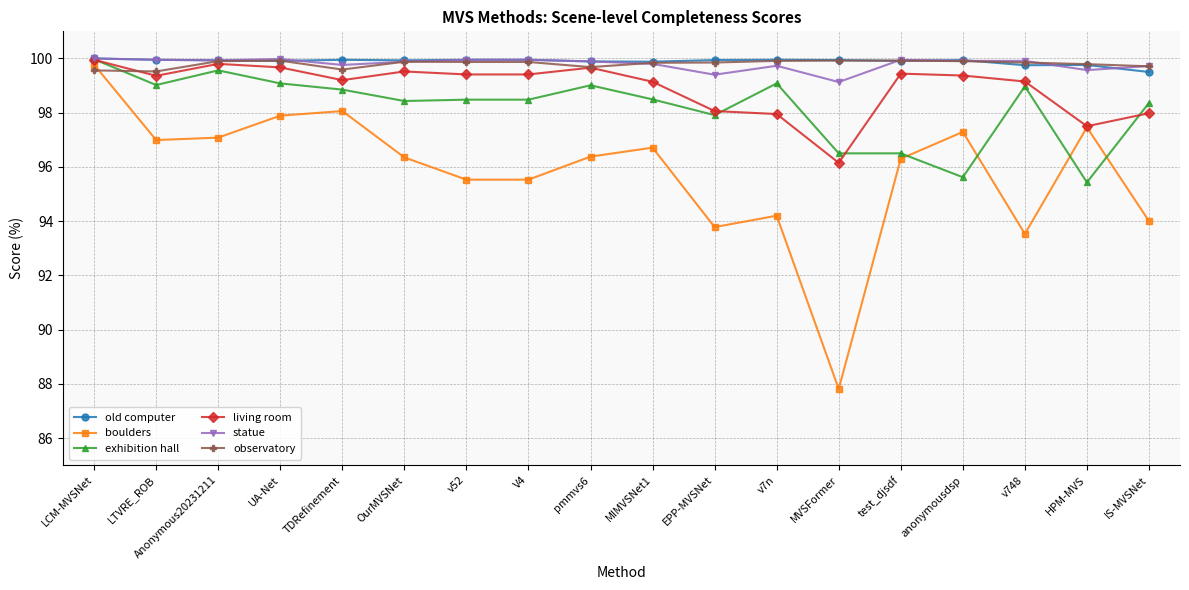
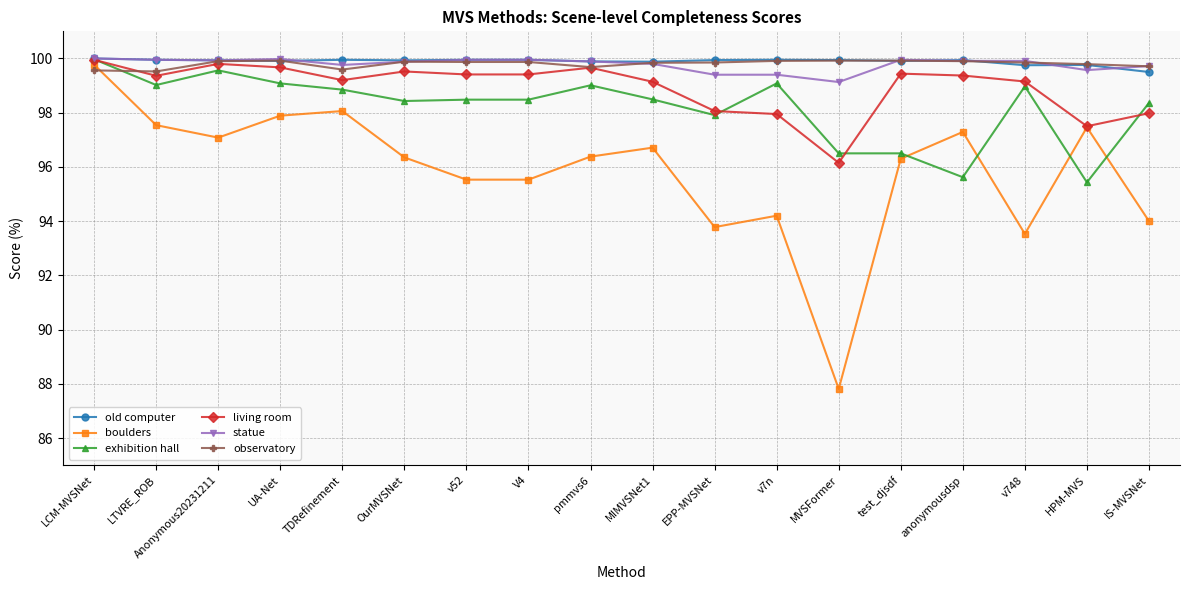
boulders, LTVRE_ROB: 97.0 -> 97.5
statue, v7n: 99.7 -> 99.4
